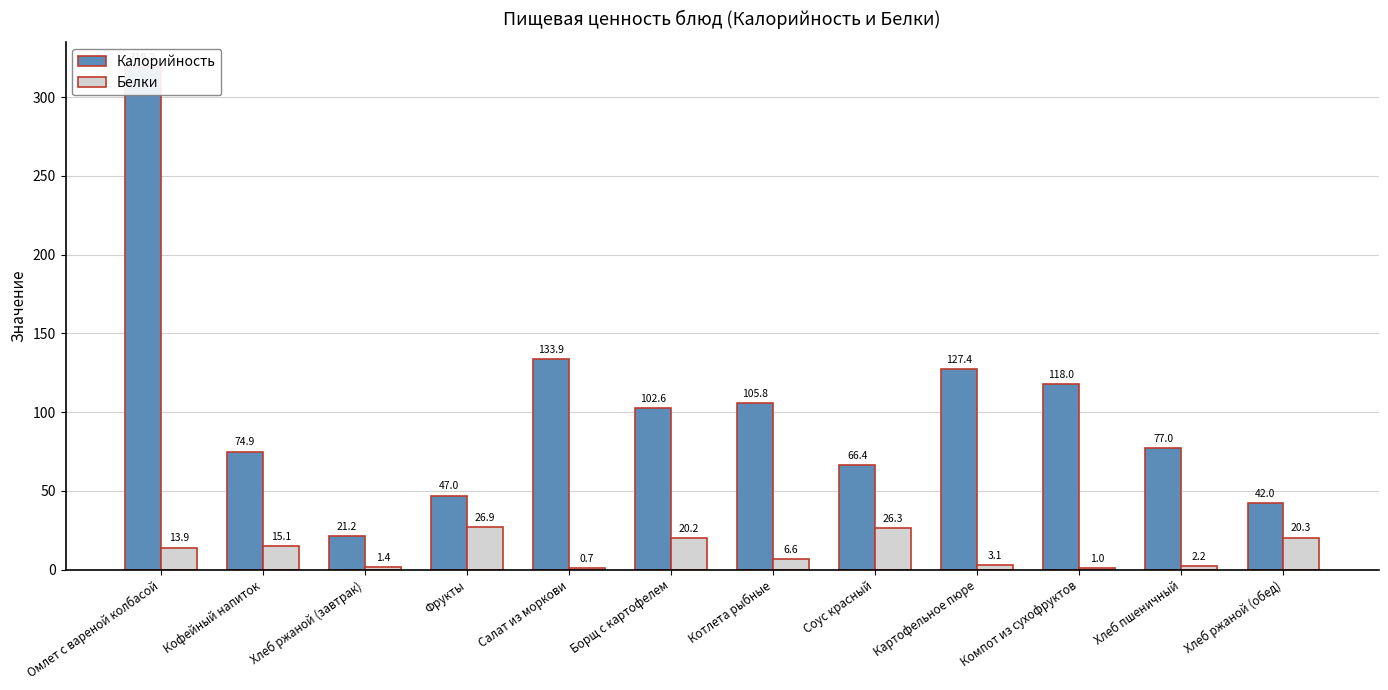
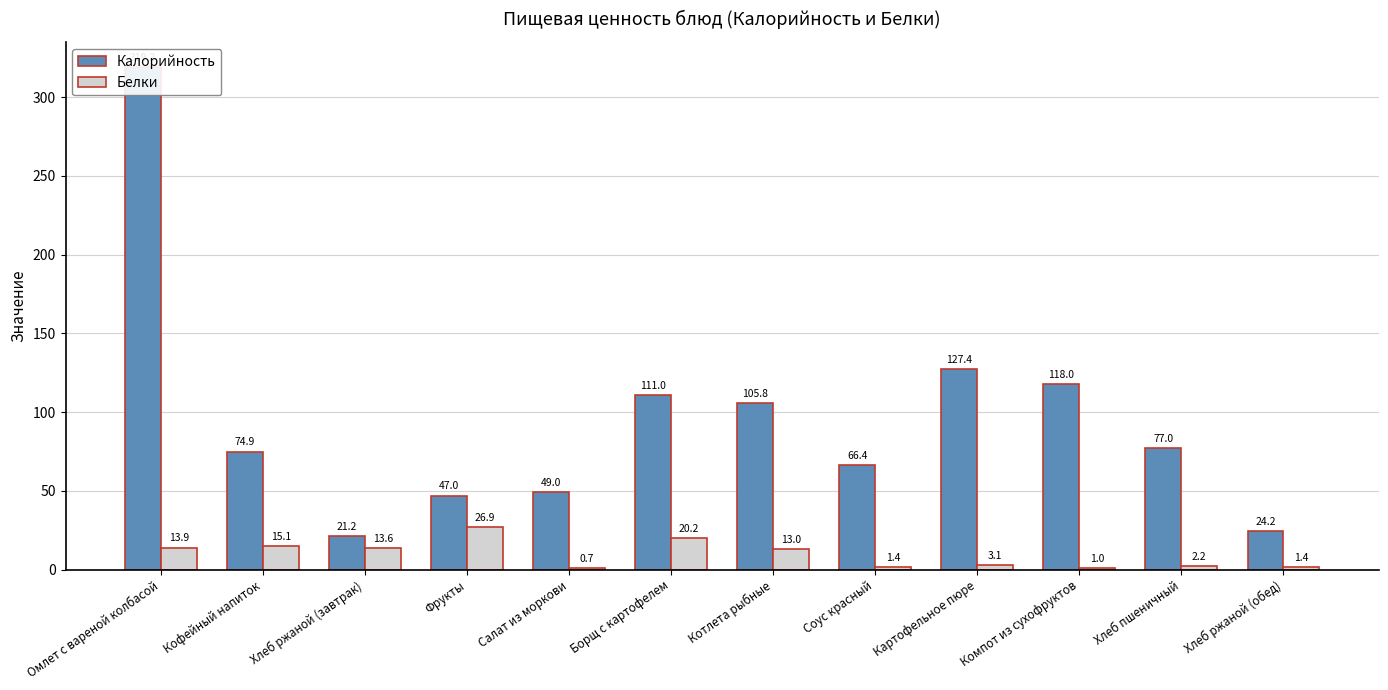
Белки, Хлеб ржаной (завтрак): 1.4 -> 13.6
Калорийность, Салат из моркови: 133.9 -> 49.0
Калорийность, Борщ с картофелем: 102.6 -> 111.0
Белки, Котлета рыбные: 6.6 -> 13.0
Белки, Соус красный: 26.3 -> 1.4
Калорийность, Хлеб ржаной (обед): 42.0 -> 24.2
Белки, Хлеб ржаной (обед): 20.3 -> 1.4
